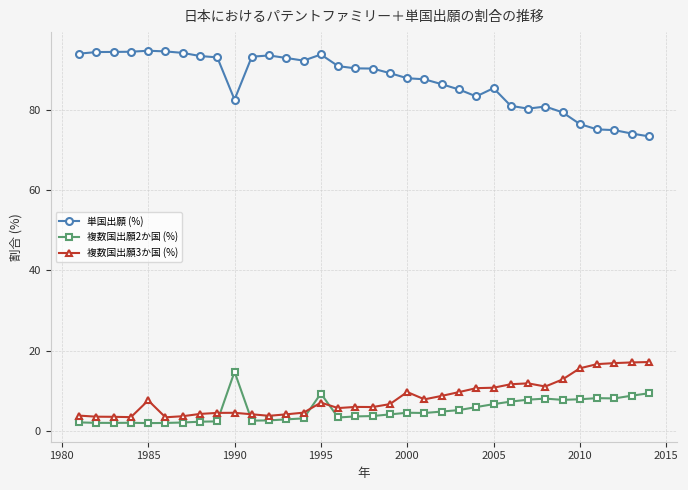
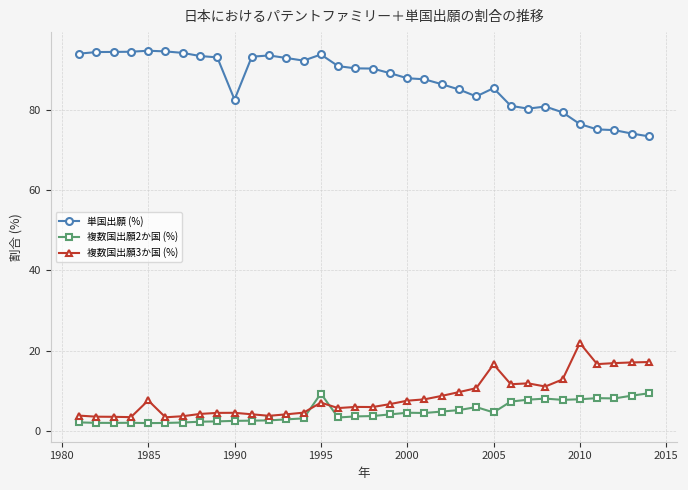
複数国出願2か国 (%), 1990: 15 -> 2
複数国出願3か国 (%), 2000: 10 -> 8
複数国出願2か国 (%), 2005: 7 -> 5
複数国出願3か国 (%), 2005: 11 -> 17
複数国出願3か国 (%), 2010: 16 -> 22
